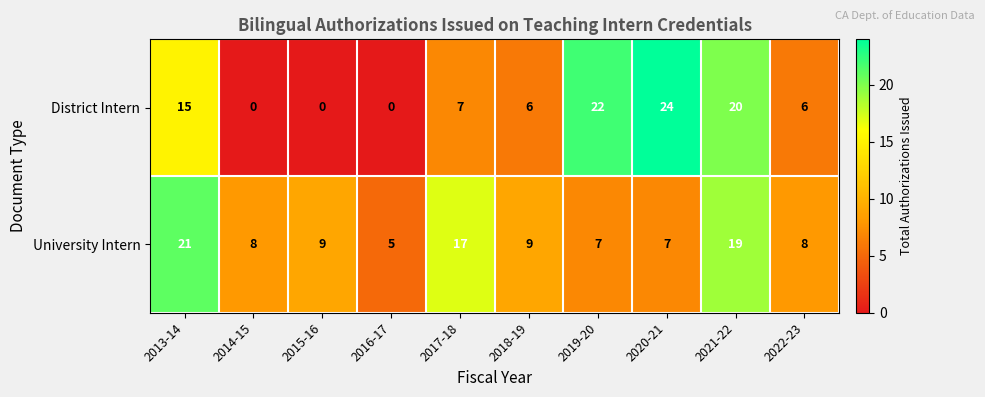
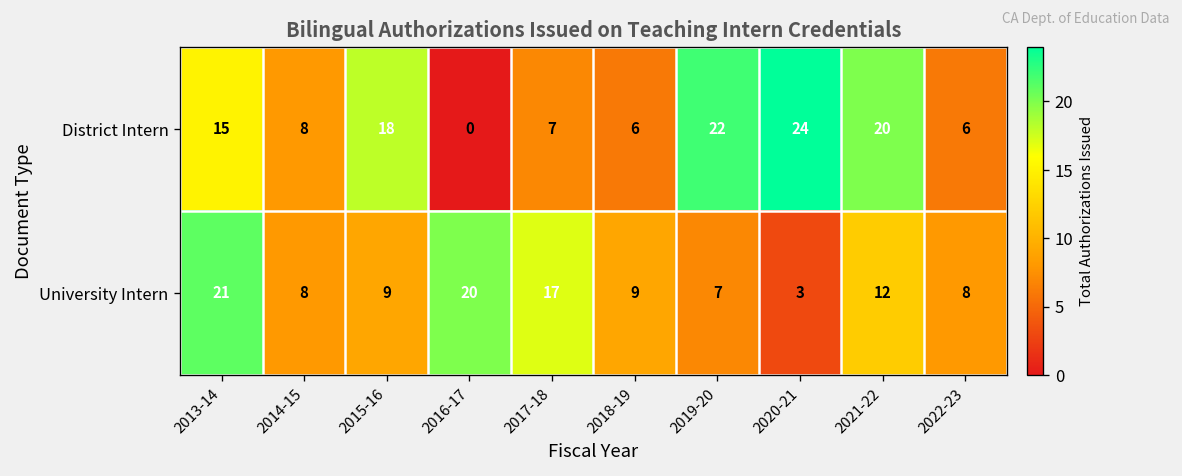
District Intern, 2014-15: 0 -> 8
District Intern, 2015-16: 0 -> 18
University Intern, 2016-17: 5 -> 20
University Intern, 2020-21: 7 -> 3
University Intern, 2021-22: 19 -> 12
